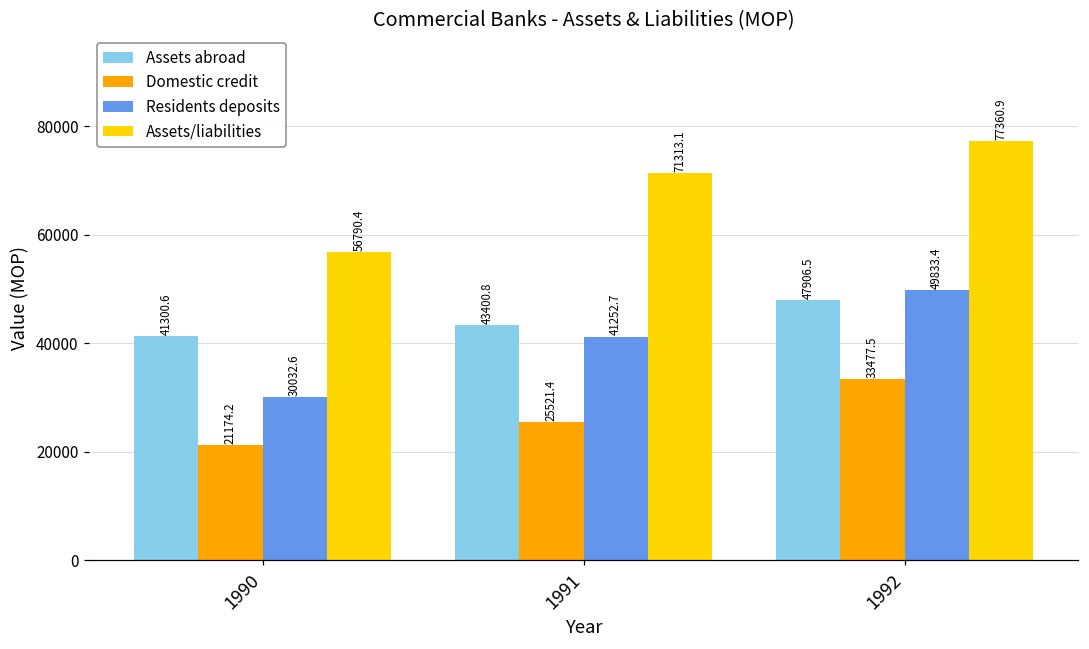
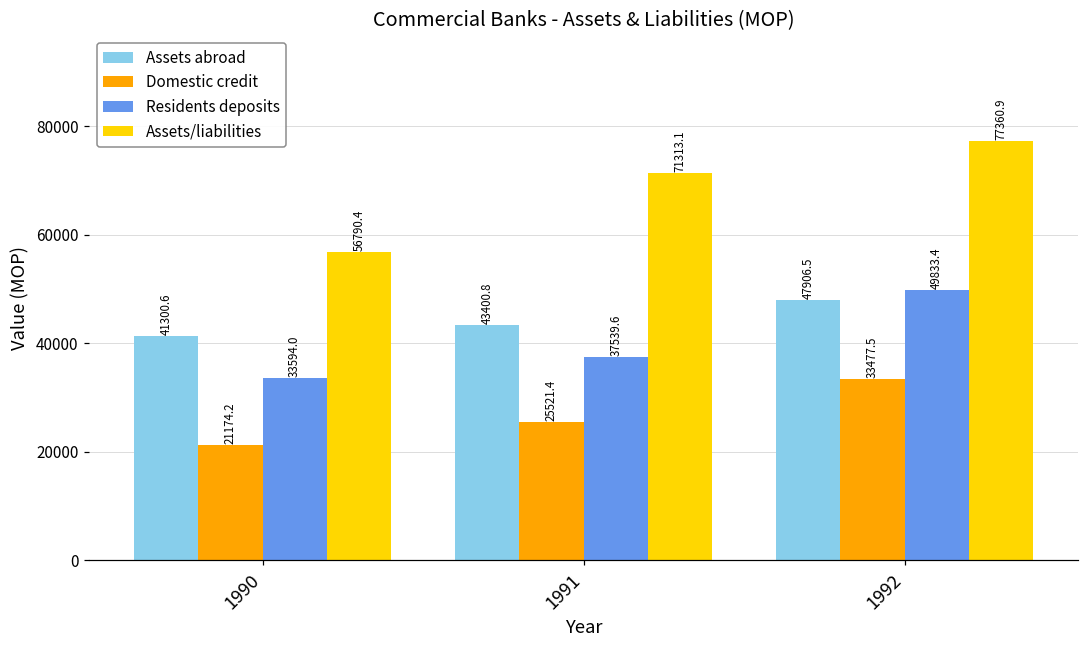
Residents deposits, 1990: 30032.6 -> 33594.0
Residents deposits, 1991: 41252.7 -> 37539.6
